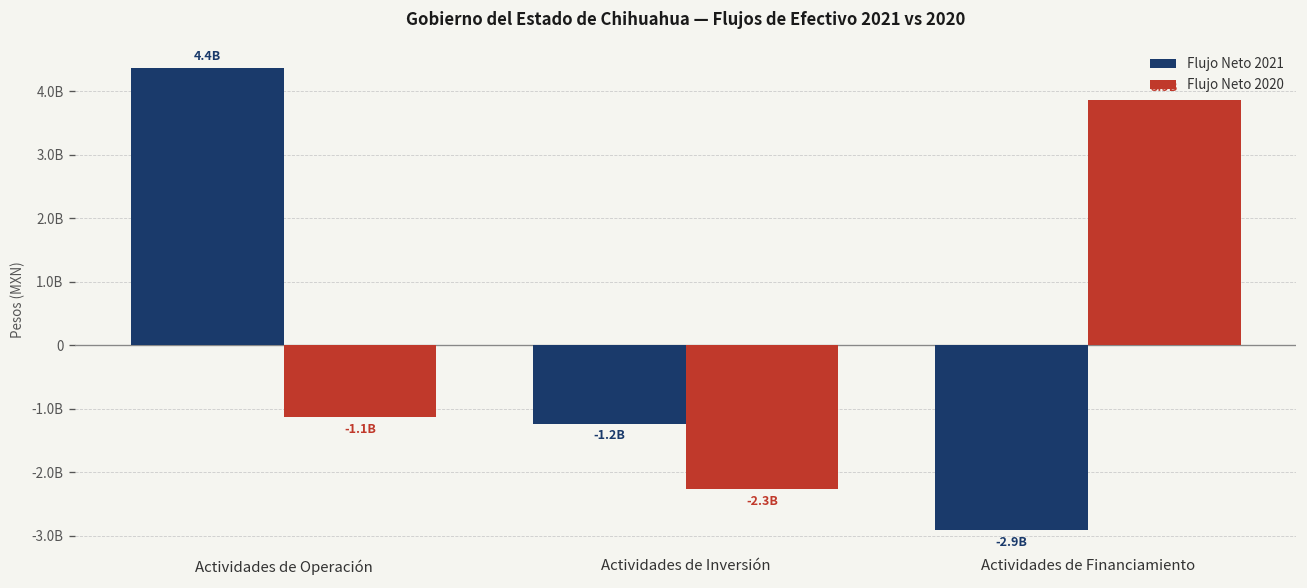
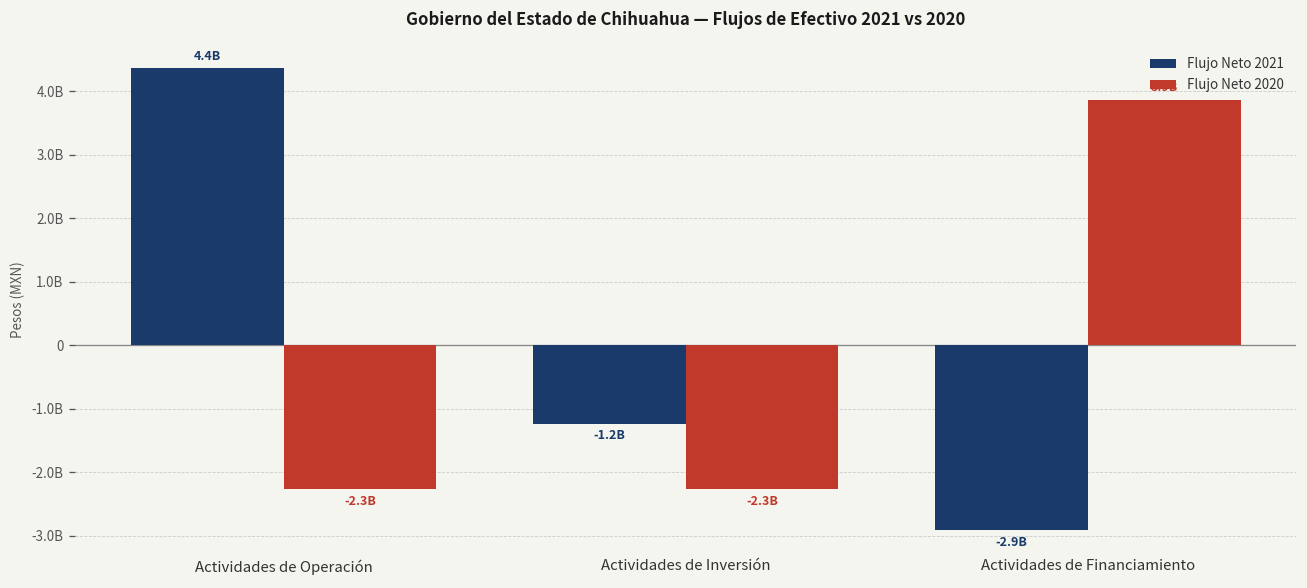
Flujo Neto 2020, Actividades de Operación: -1.1B -> -2.3B
